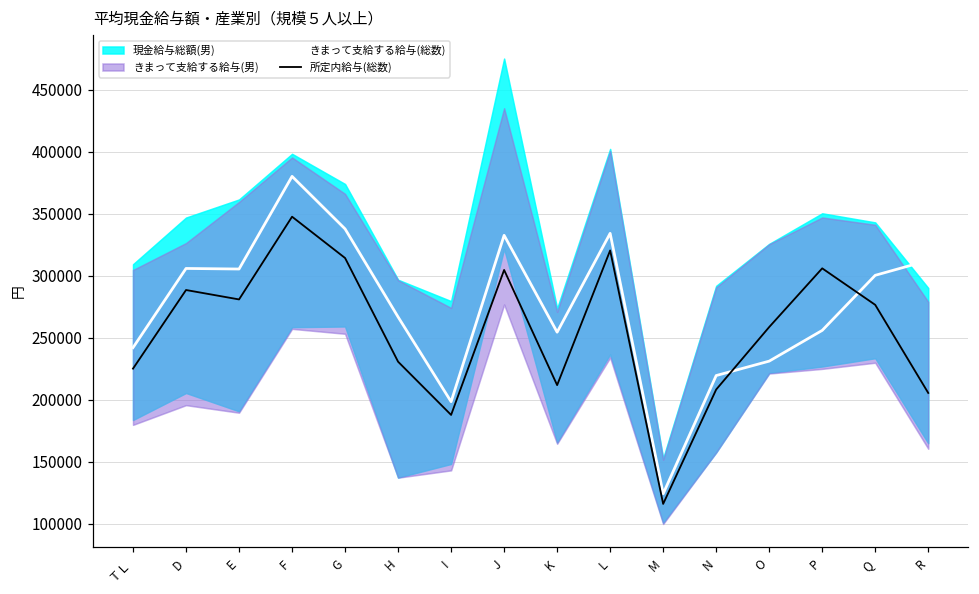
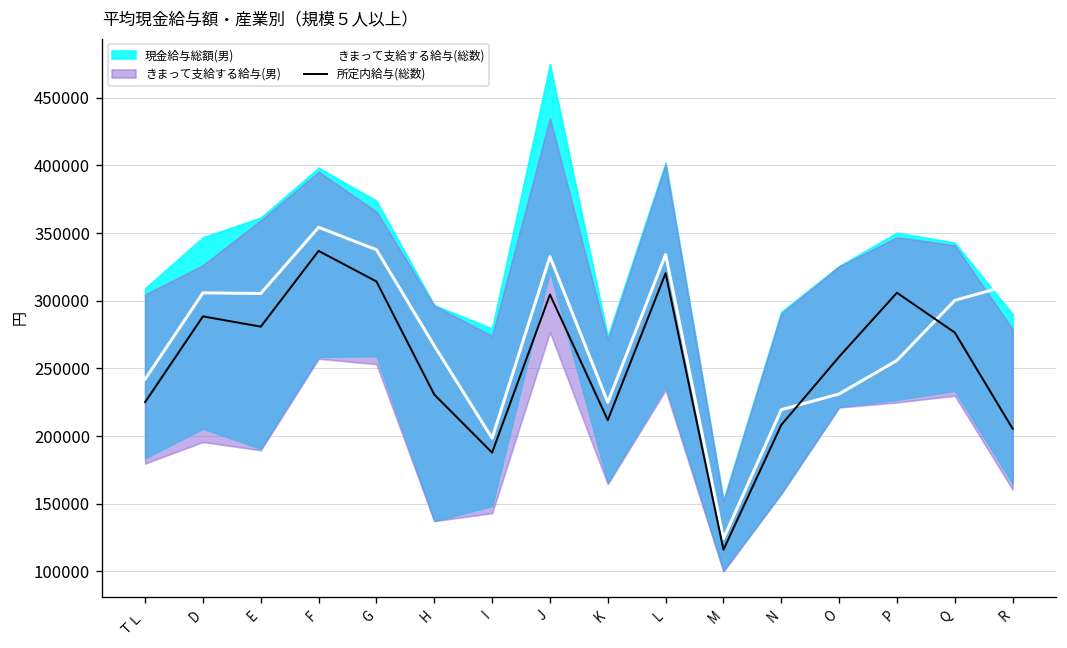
きまって支給する給与(総数), F: 380000 -> 354000
所定内給与(総数), F: 348000 -> 337000
きまって支給する給与(総数), K: 254000 -> 225000
